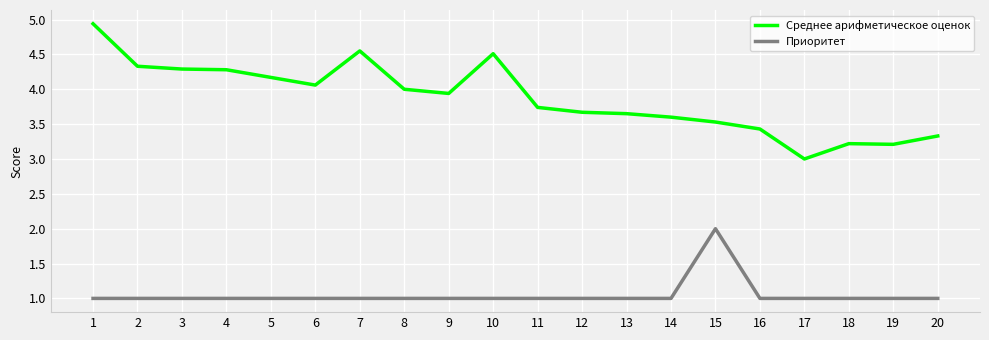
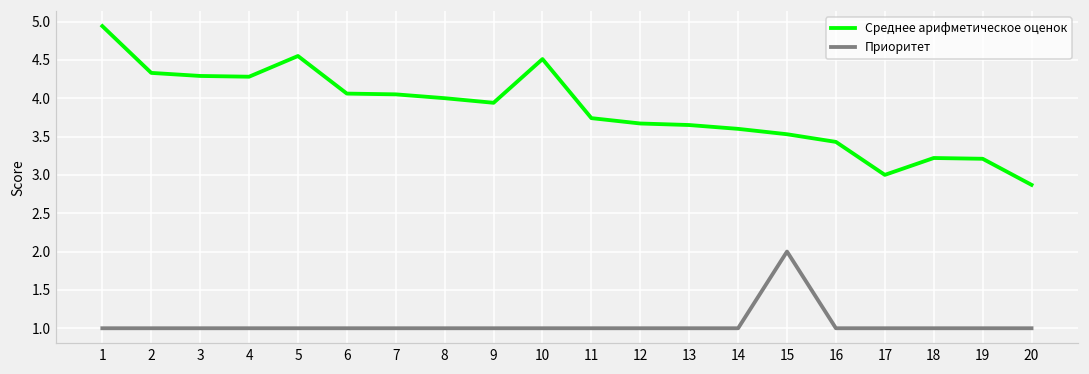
Среднее арифметическое оценок, 5: 4.2 -> 4.6
Среднее арифметическое оценок, 7: 4.6 -> 4.1
Среднее арифметическое оценок, 20: 3.3 -> 2.9
